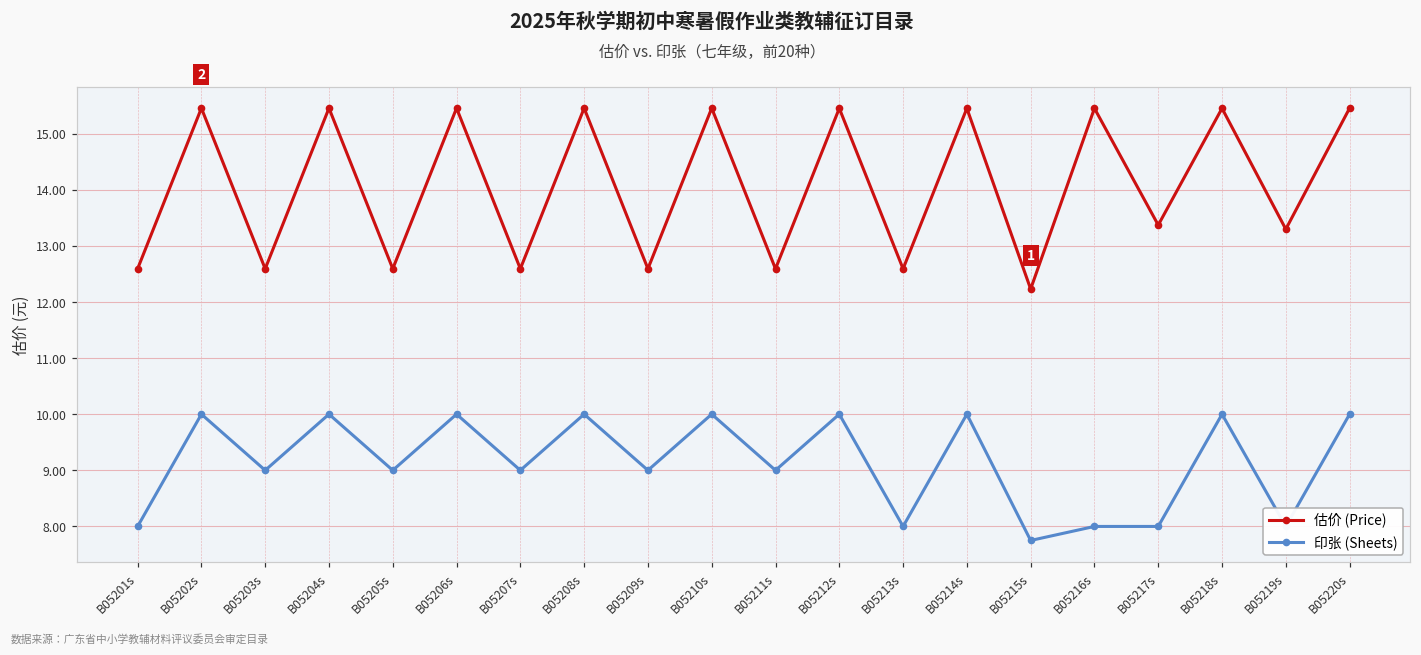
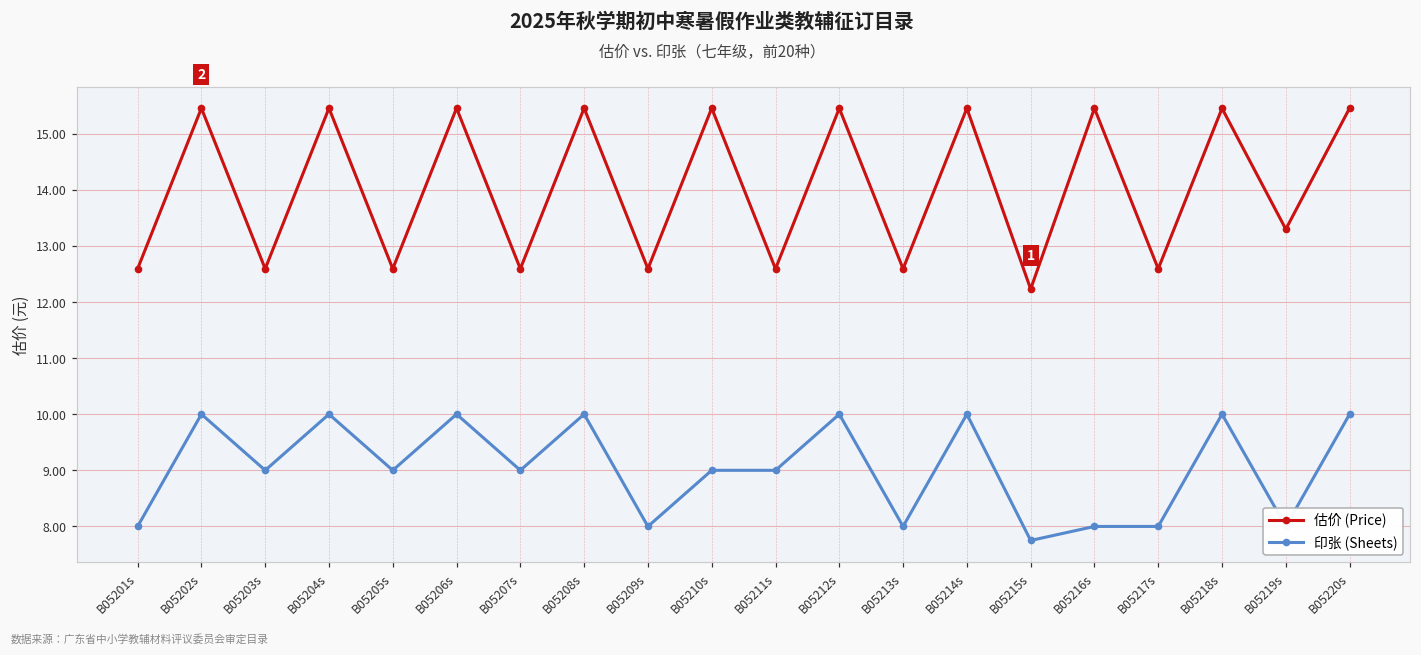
印张 (Sheets), B05209s: 9 -> 8
印张 (Sheets), B05210s: 10 -> 9
估价 (Price), B05217s: 13.4 -> 12.6
